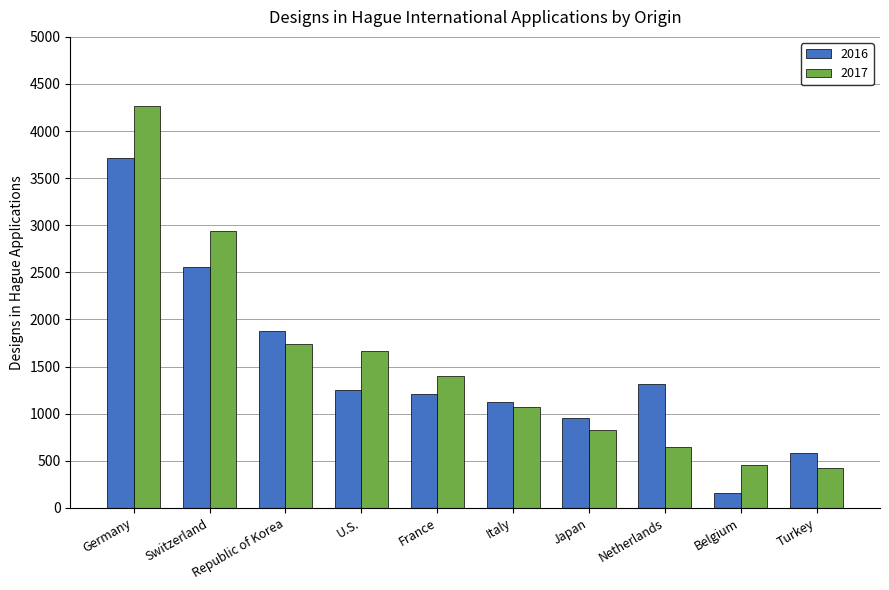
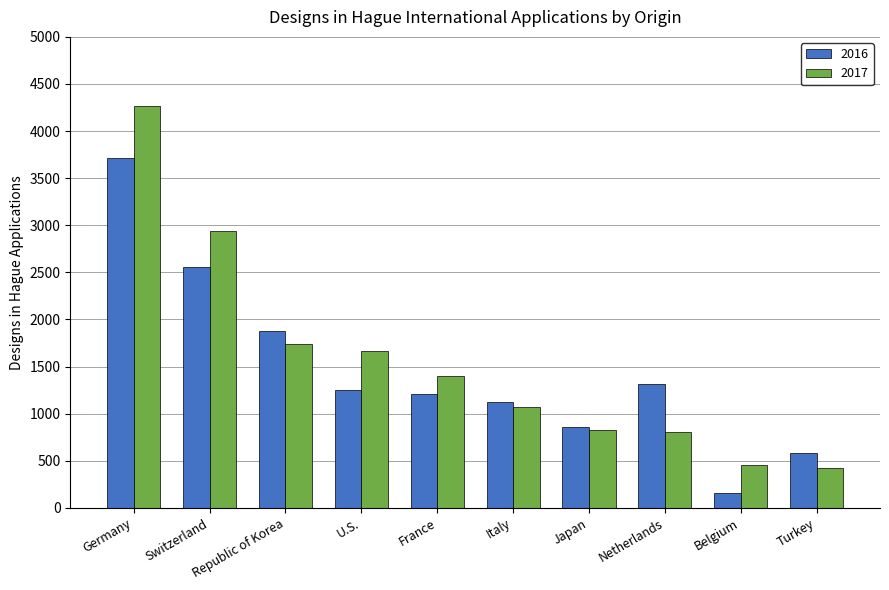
2016, Japan: 950 -> 860
2017, Netherlands: 600 -> 800
